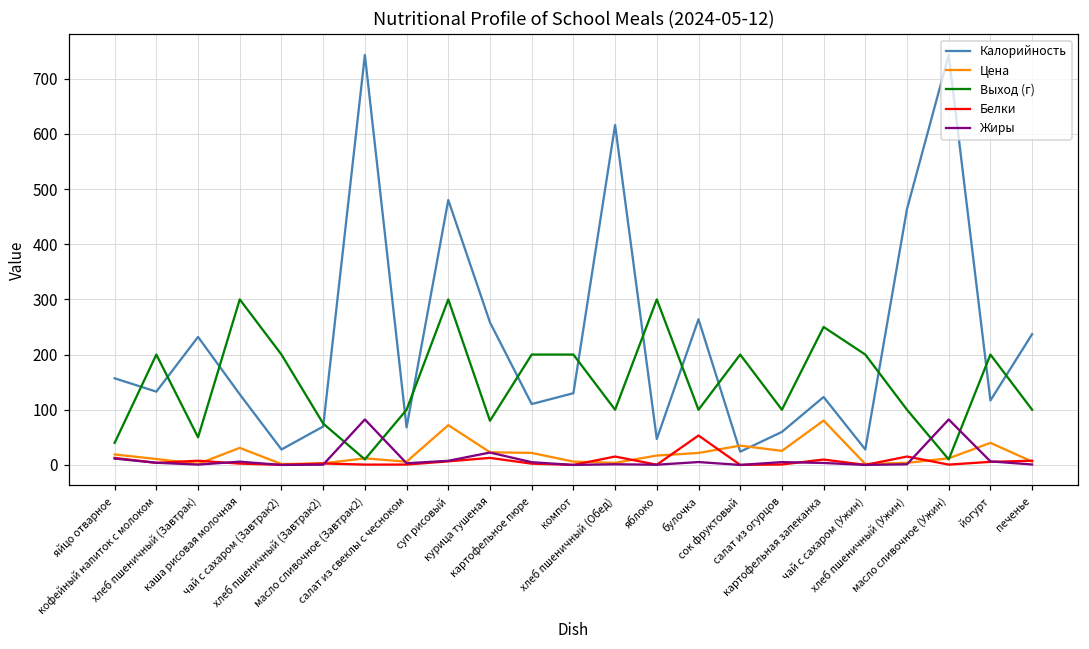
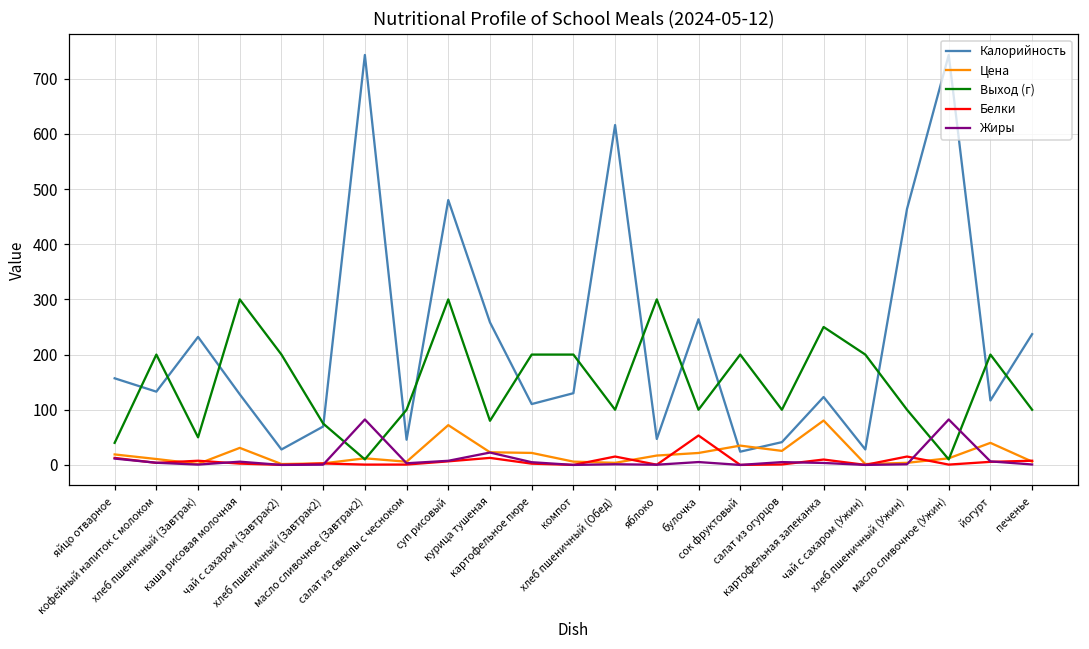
Калорийность, салат из свеклы с чесноком: 70 -> 50
Калорийность, салат из огурцов: 60 -> 40
